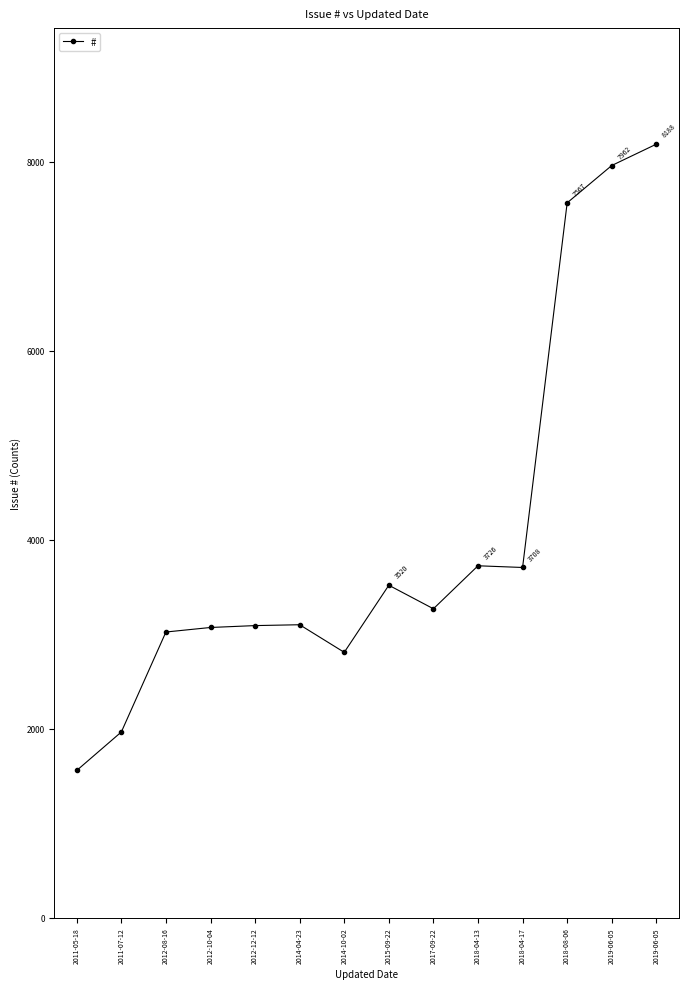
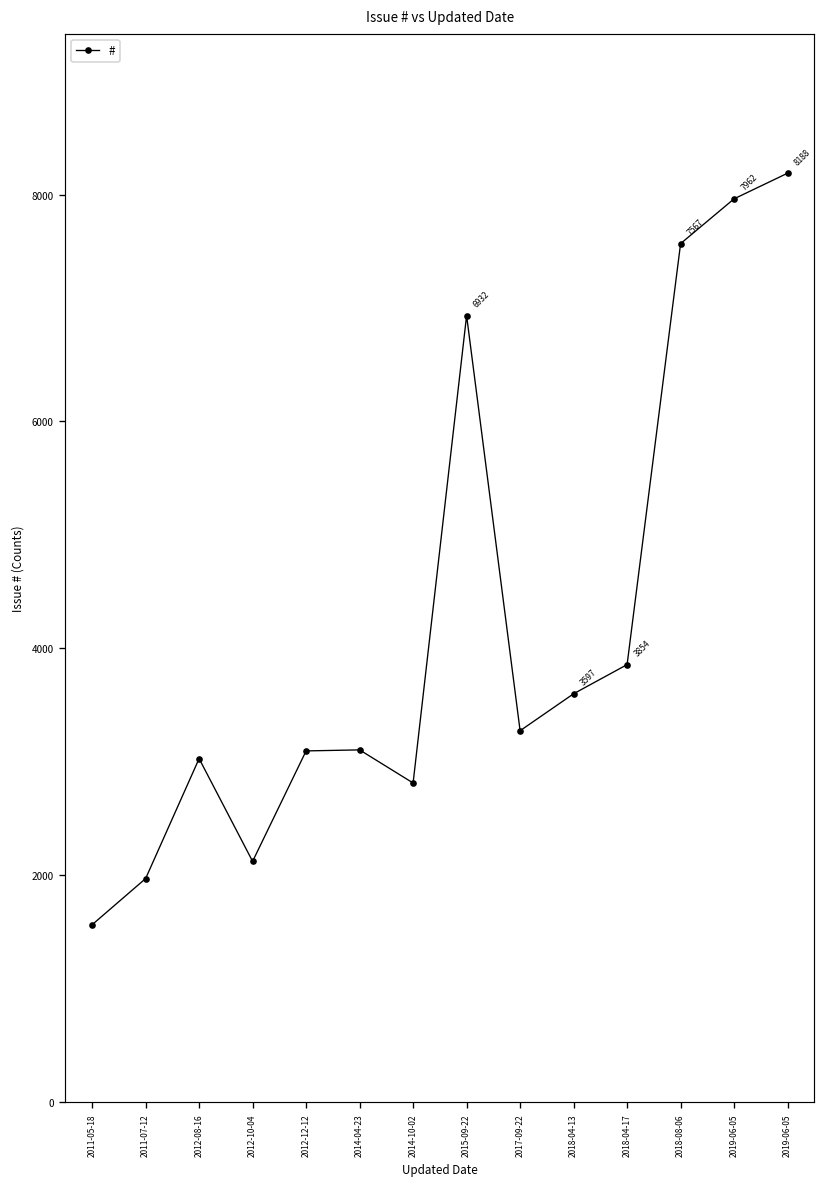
2012-10-04: 3100 -> 2100
2015-09-22: 3520 -> 6932
2018-04-13: 3726 -> 3597
2018-04-17: 3708 -> 3854
